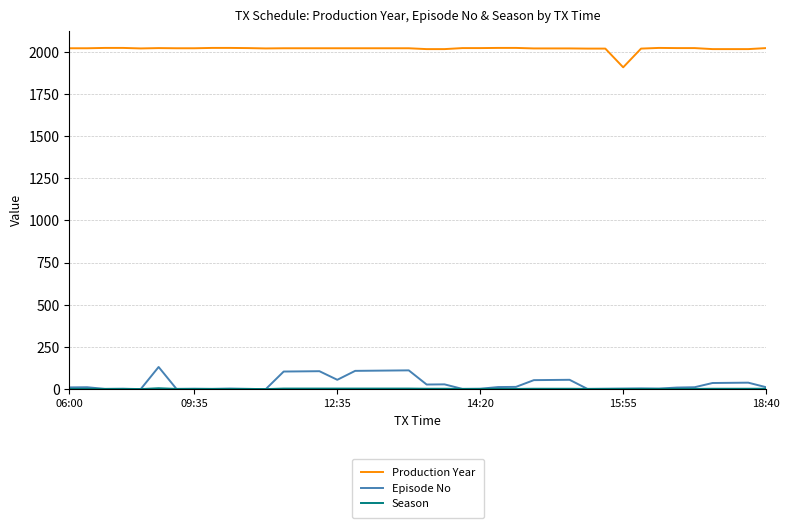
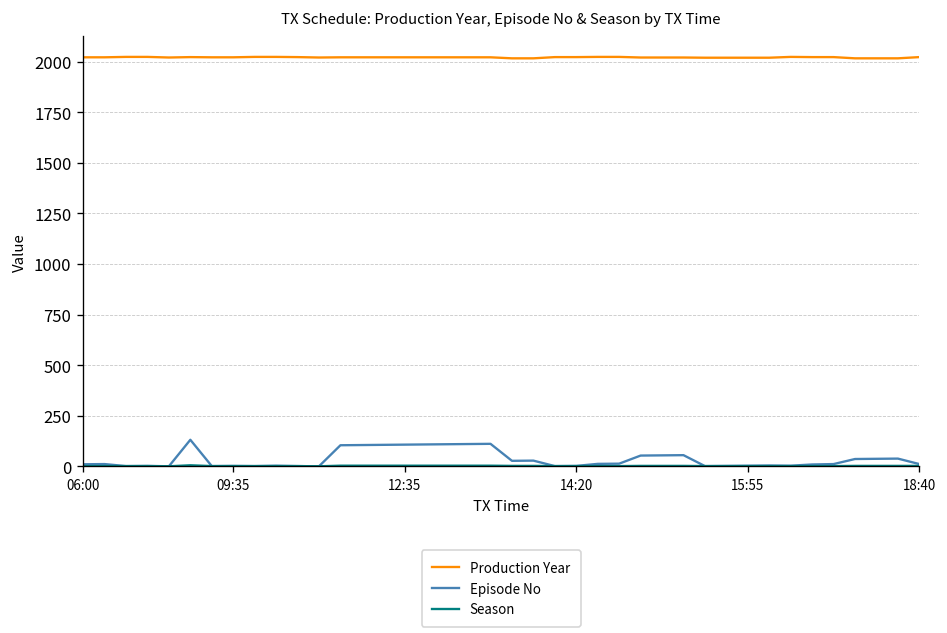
Episode No, 12:35: 60 -> 110
Production Year, 15:55: 1910 -> 2020
